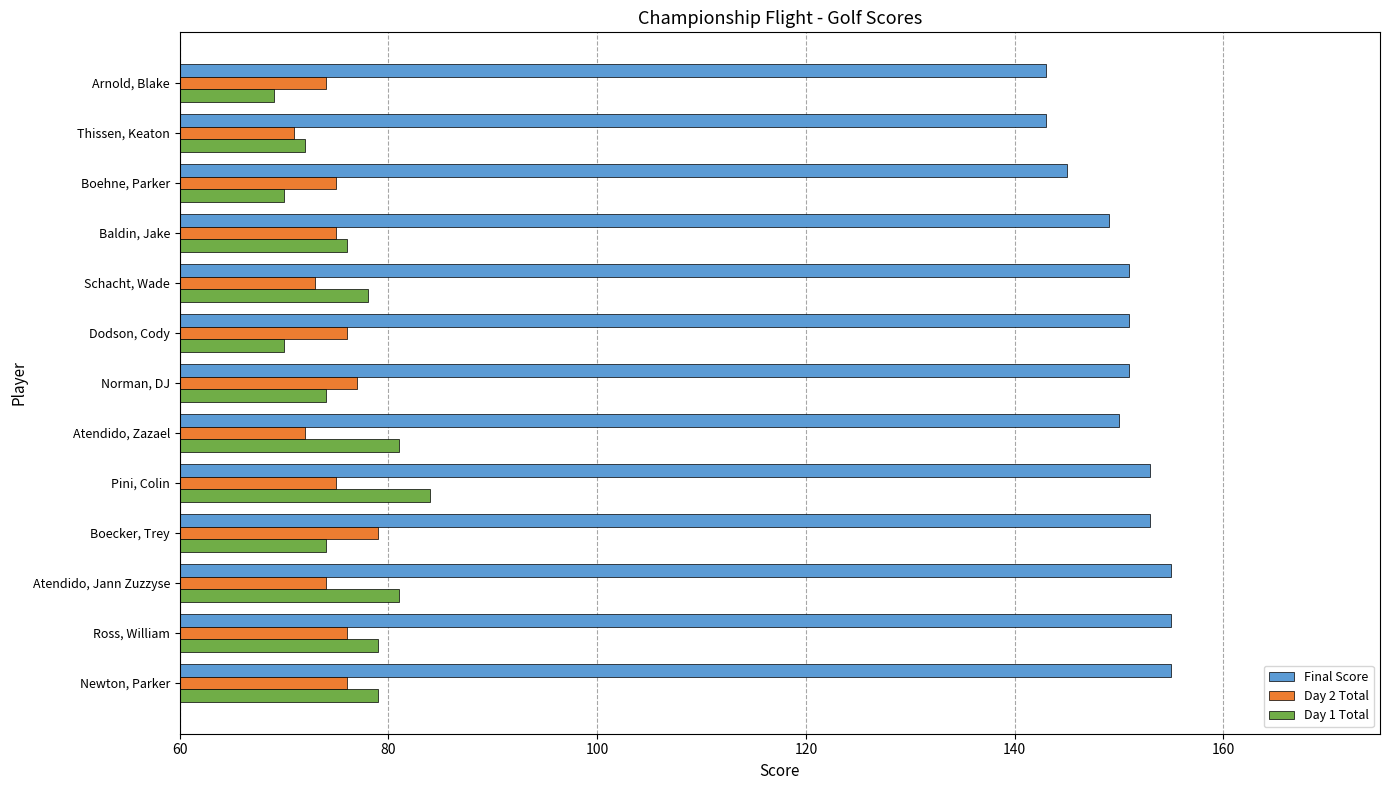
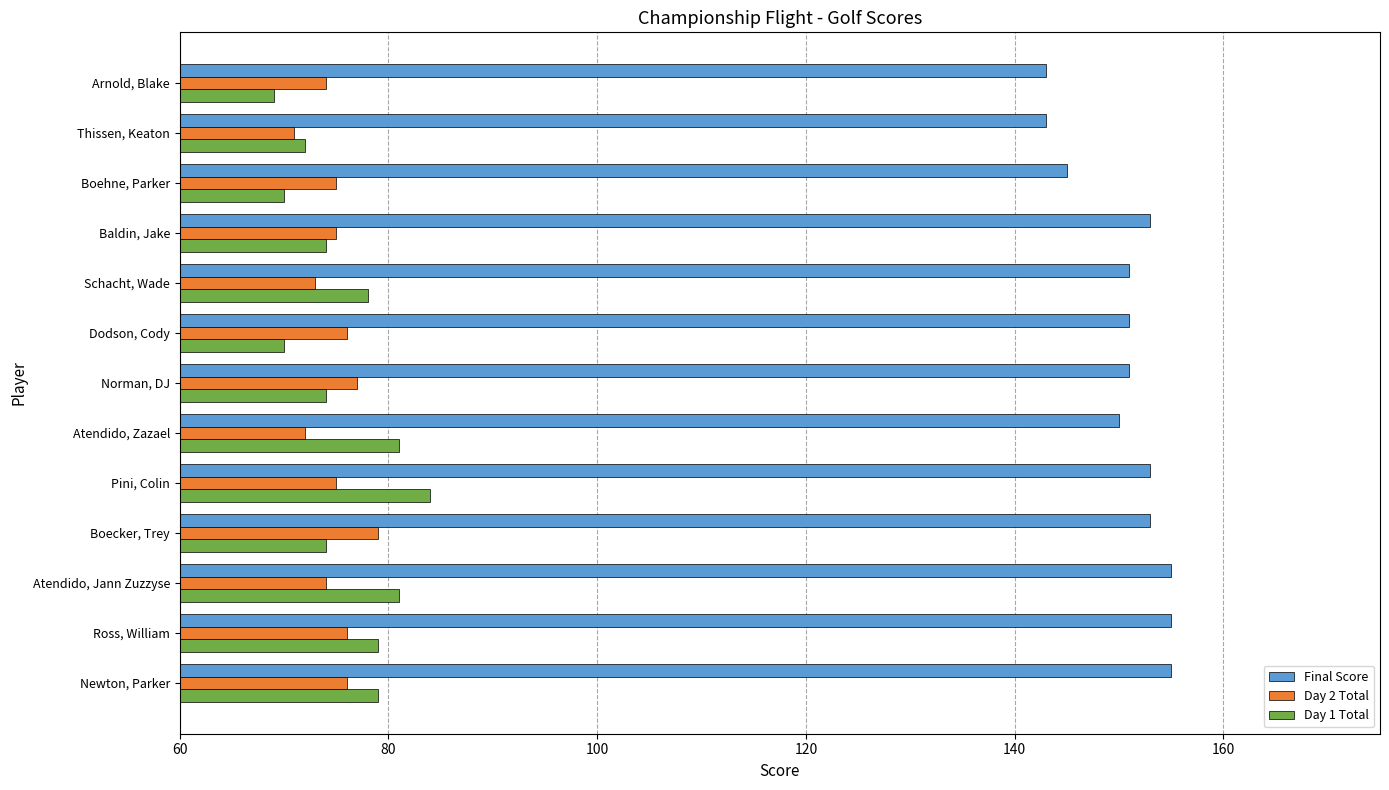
Final Score, Baldin, Jake: 149 -> 153
Day 1 Total, Baldin, Jake: 76 -> 74
